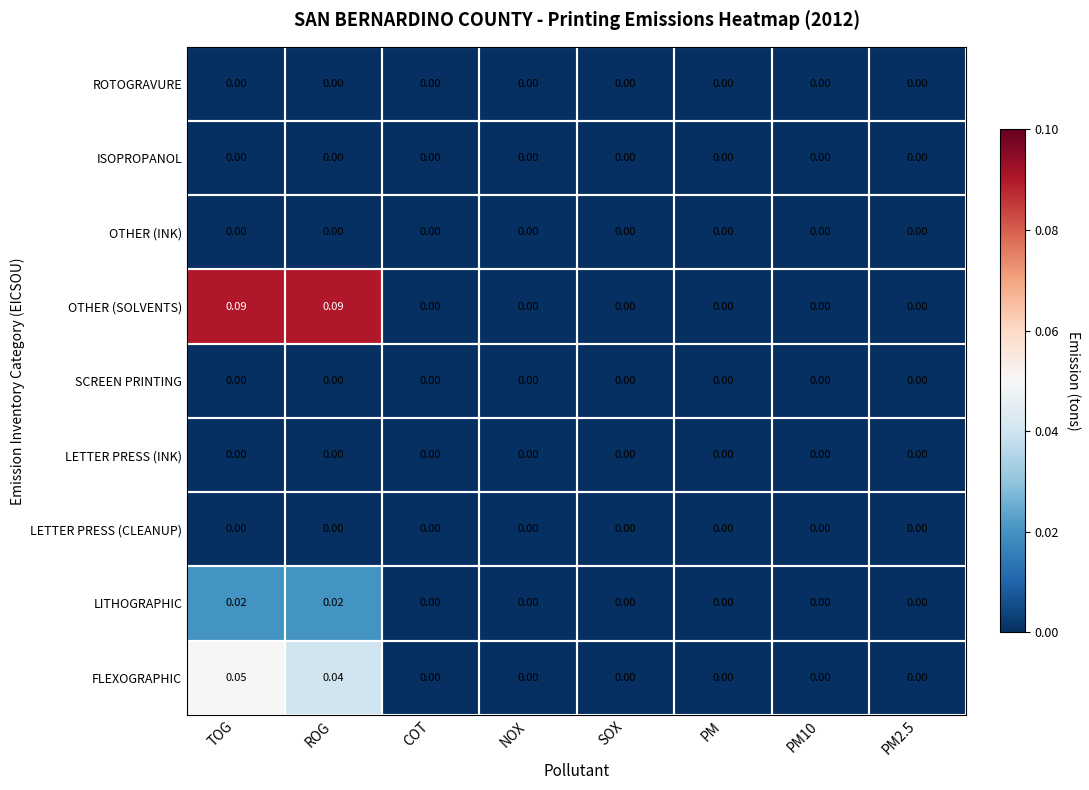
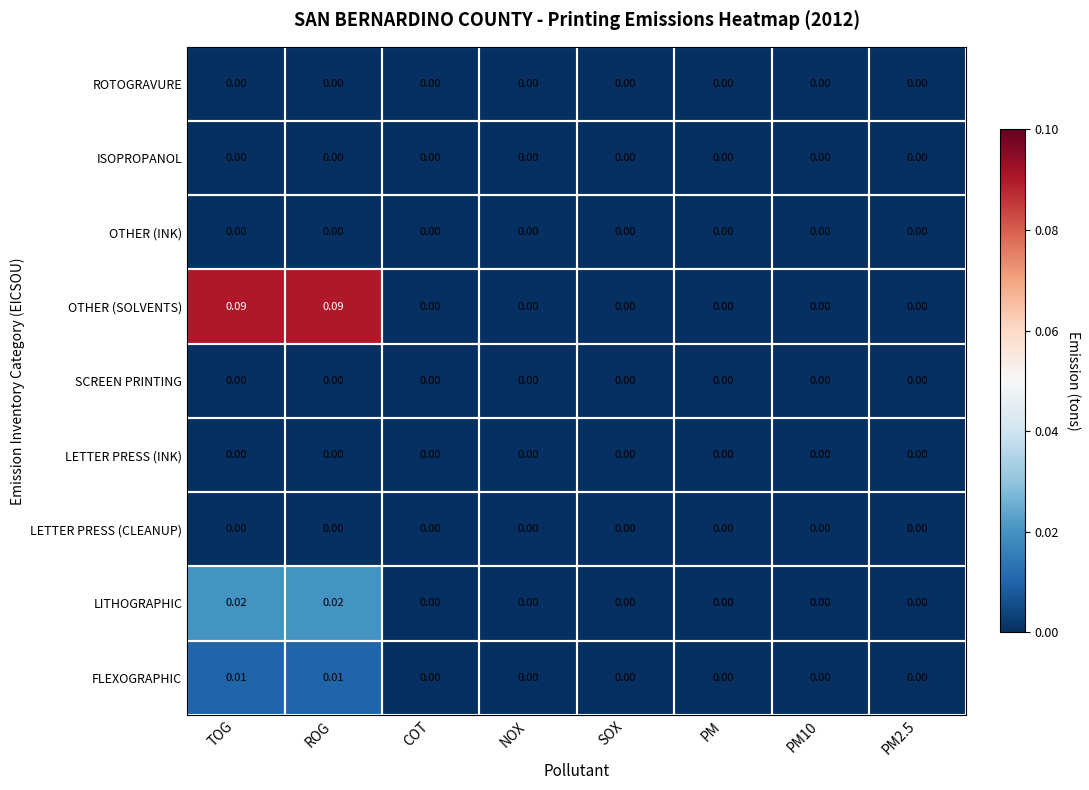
FLEXOGRAPHIC, TOG: 0.05 -> 0.01
FLEXOGRAPHIC, ROG: 0.04 -> 0.01
